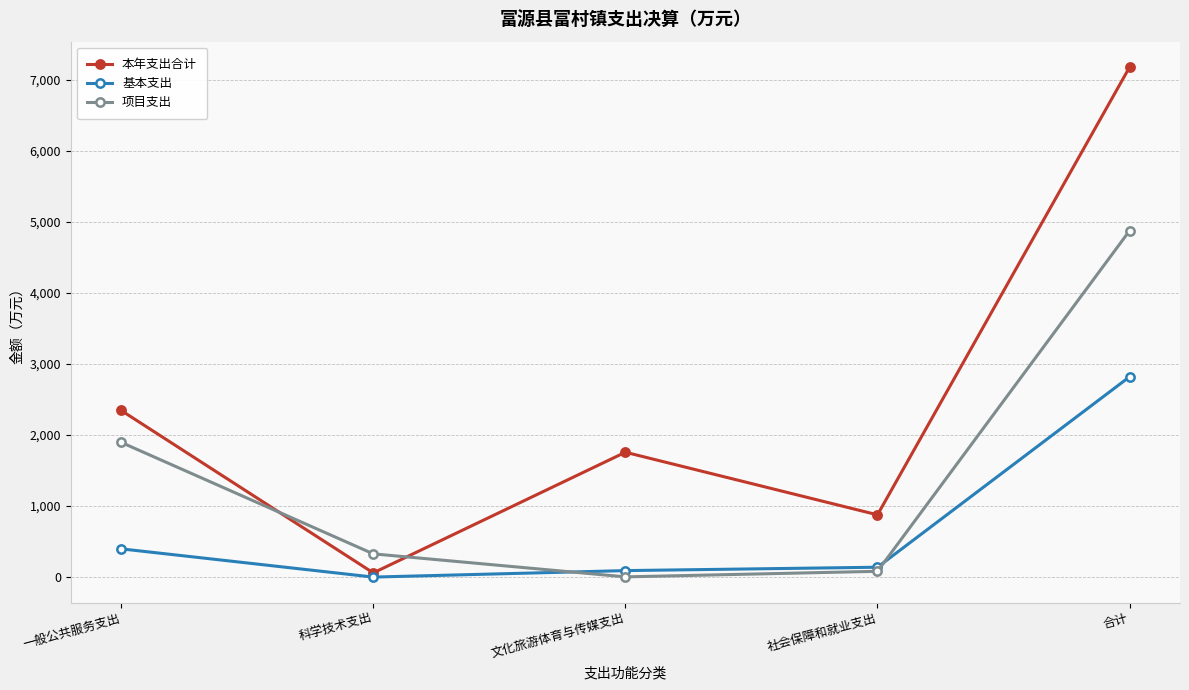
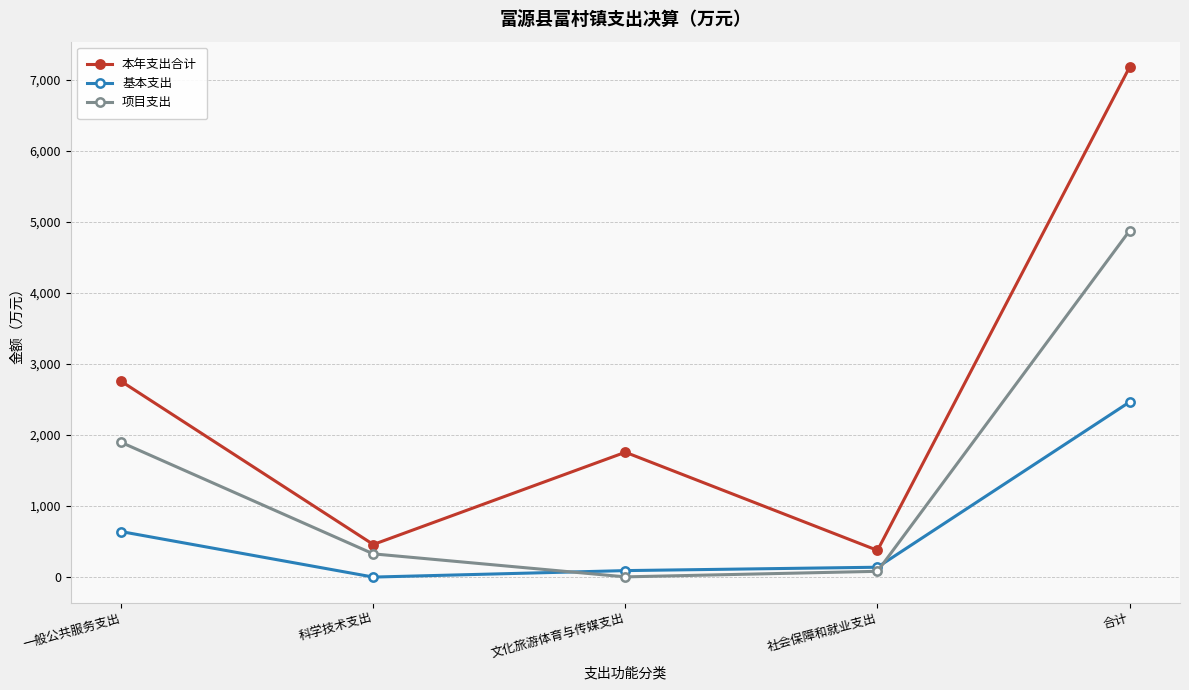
本年支出合计, 一般公共服务支出: 2,300 -> 2,800
基本支出, 一般公共服务支出: 400 -> 600
本年支出合计, 科学技术支出: 100 -> 500
本年支出合计, 社会保障和就业支出: 900 -> 400
基本支出, 合计: 2,800 -> 2,500
